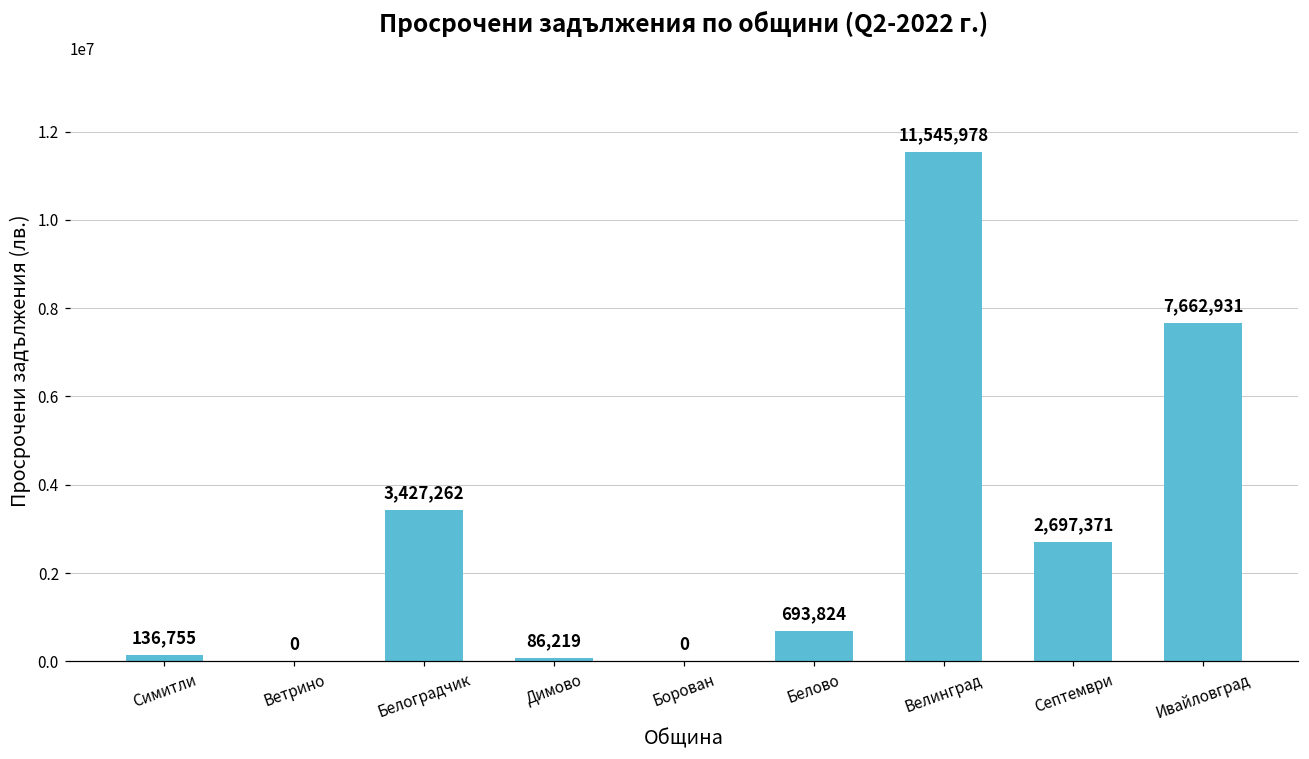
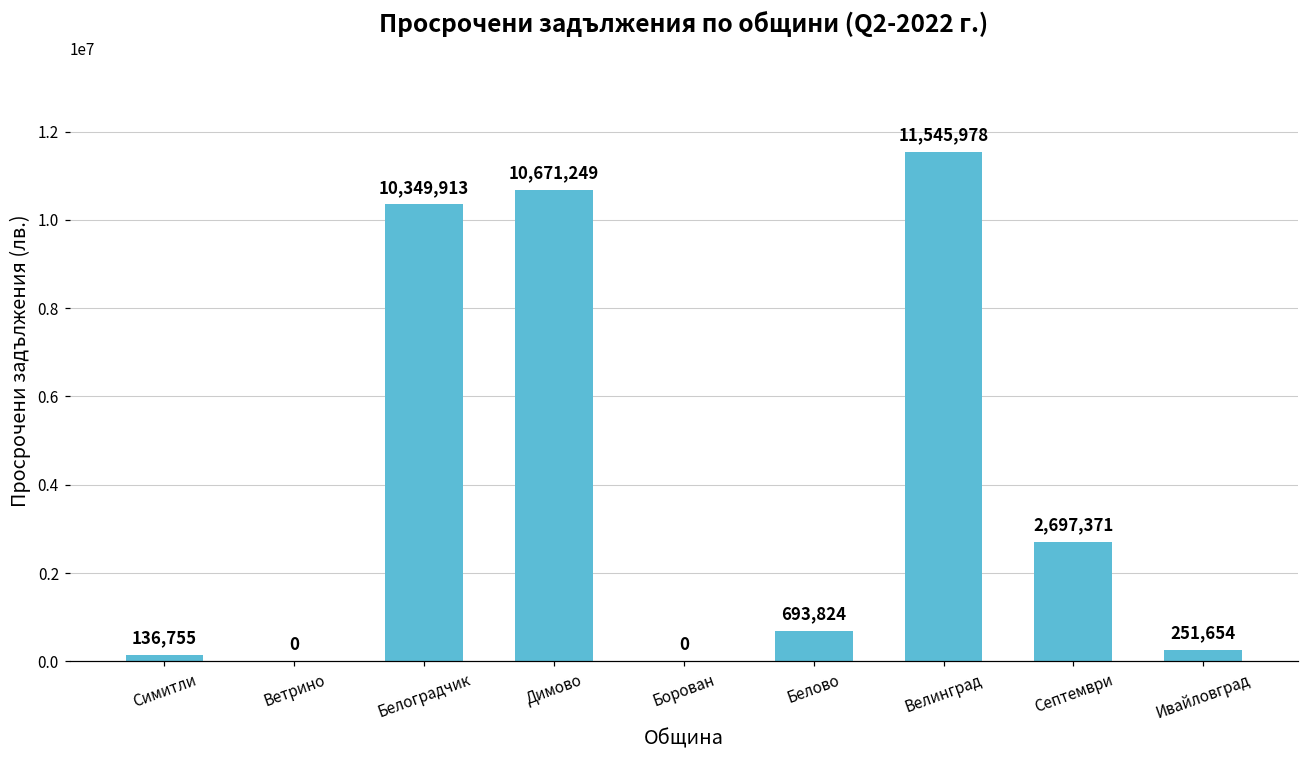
Белоградчик: 3,427,262 -> 10,349,913
Димово: 86,219 -> 10,671,249
Ивайловград: 7,662,931 -> 251,654
